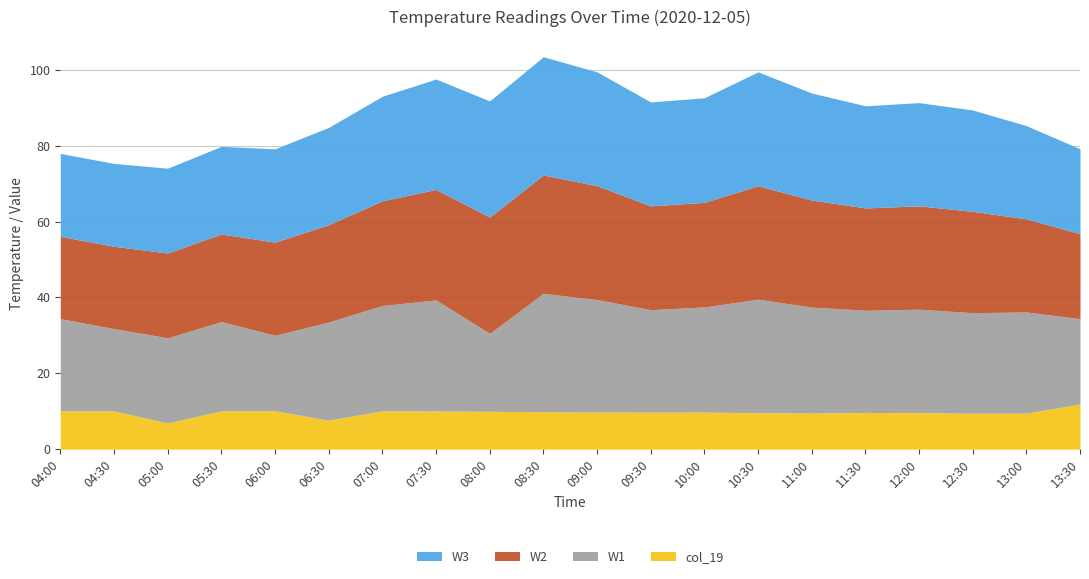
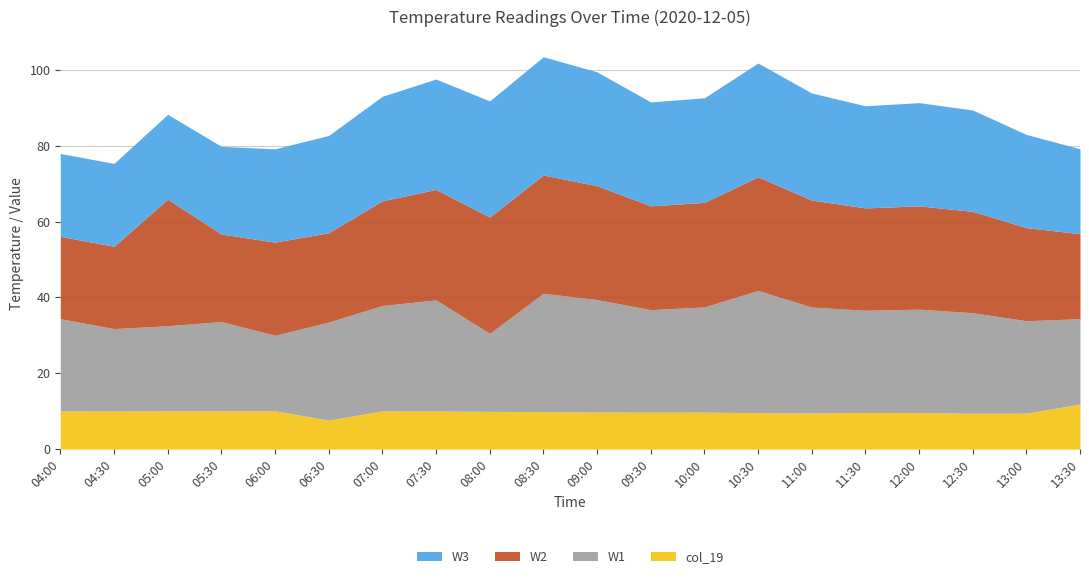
col_19, 05:00: 7 -> 10
W2, 05:00: 22 -> 33
W2, 06:30: 26 -> 24
W1, 10:30: 30 -> 32
W1, 13:00: 27 -> 24
